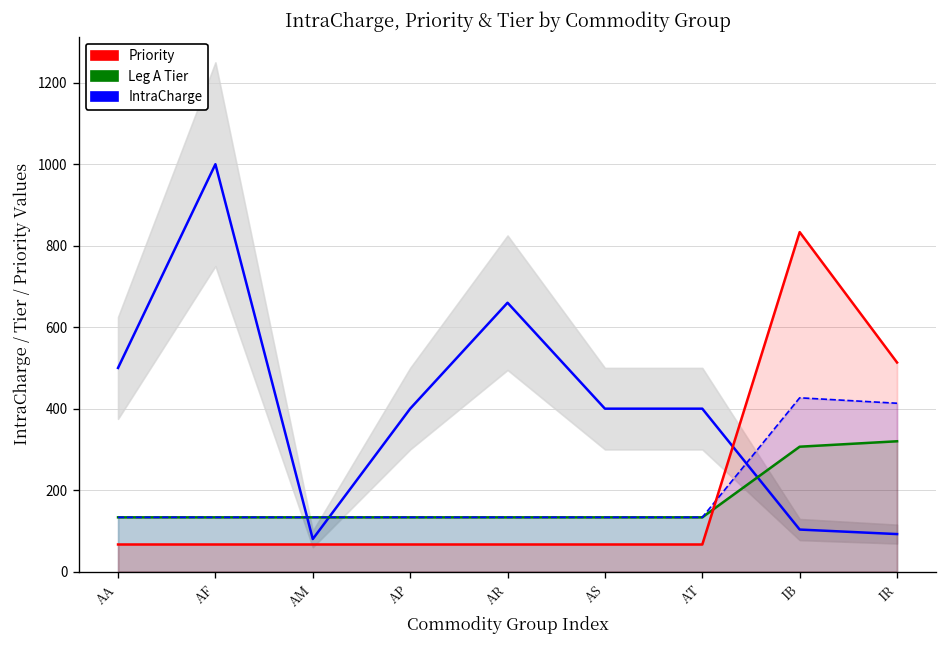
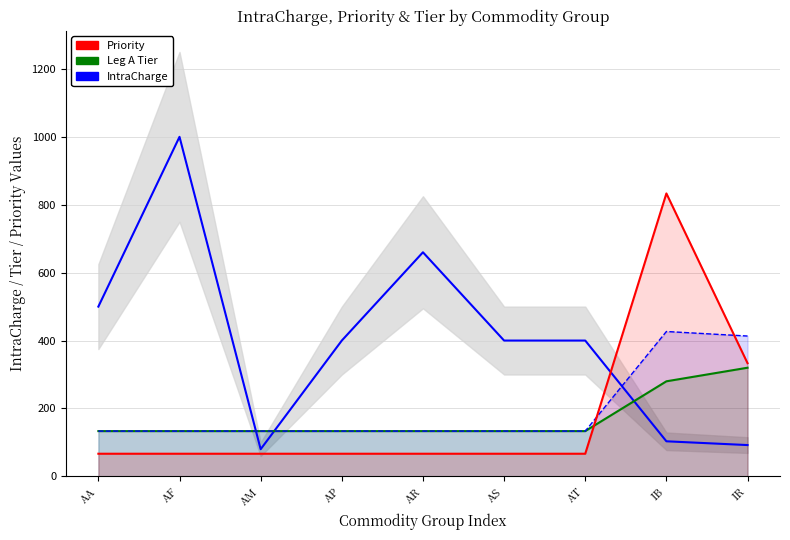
Leg A Tier, IB: 310 -> 280
Priority, IR: 510 -> 330
